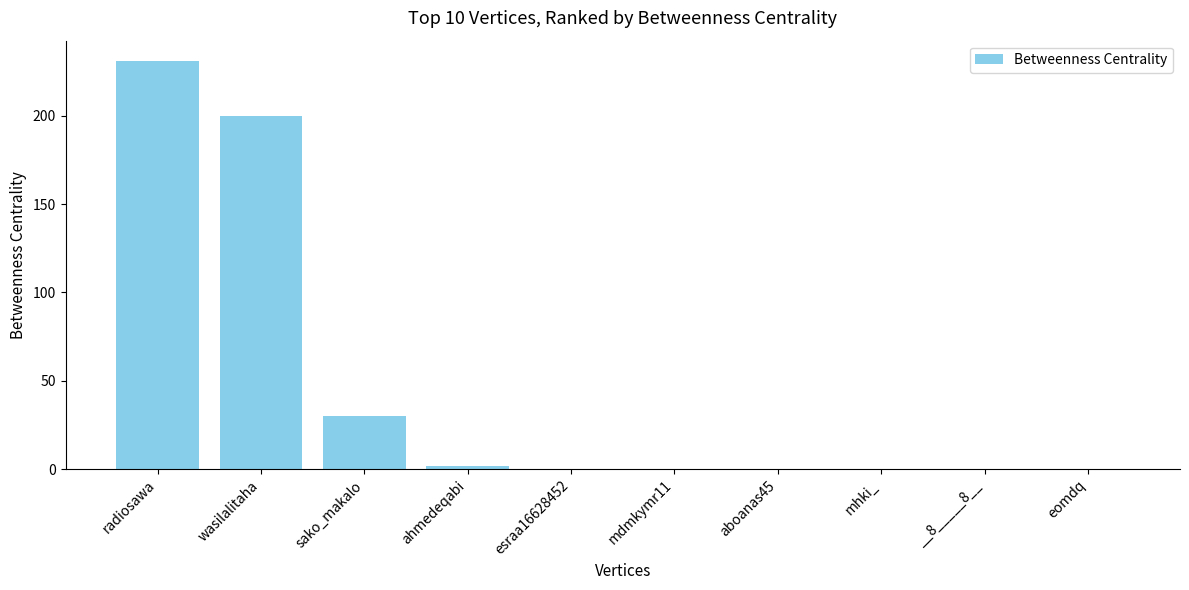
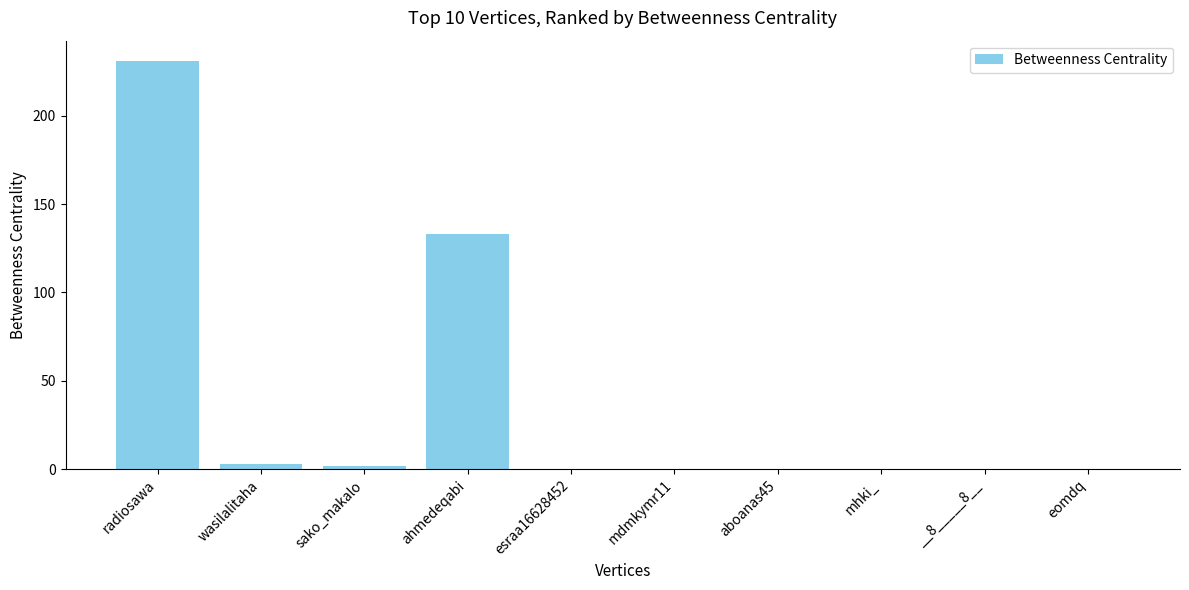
wasilalitaha: 200 -> 3
sako_makalo: 30 -> 2
ahmedeqabi: 2 -> 133
